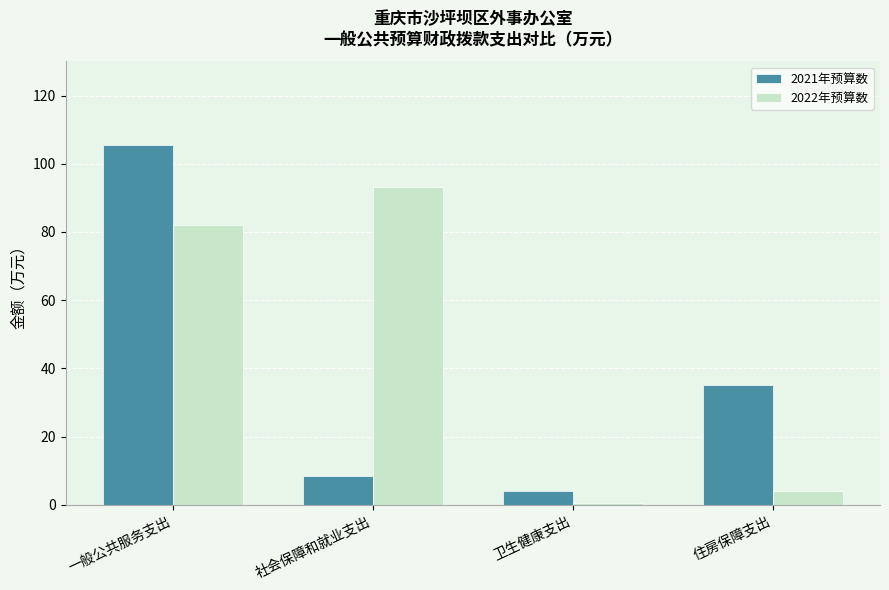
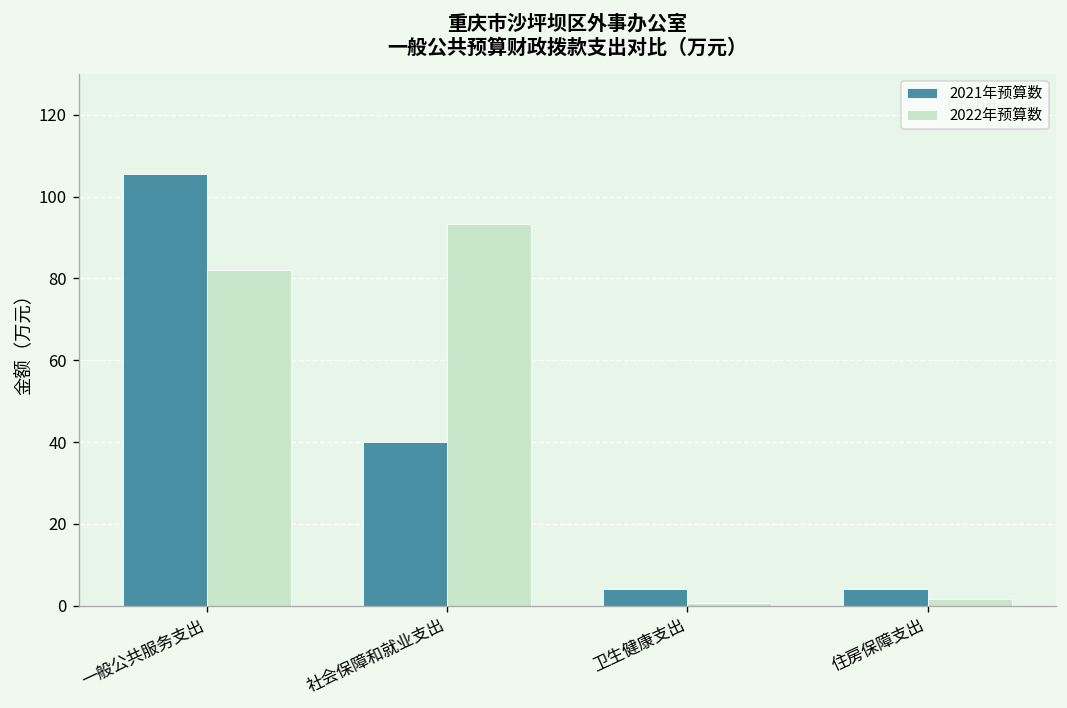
2021年预算数, 社会保障和就业支出: 8 -> 40
2021年预算数, 住房保障支出: 35 -> 4
2022年预算数, 住房保障支出: 4 -> 2
